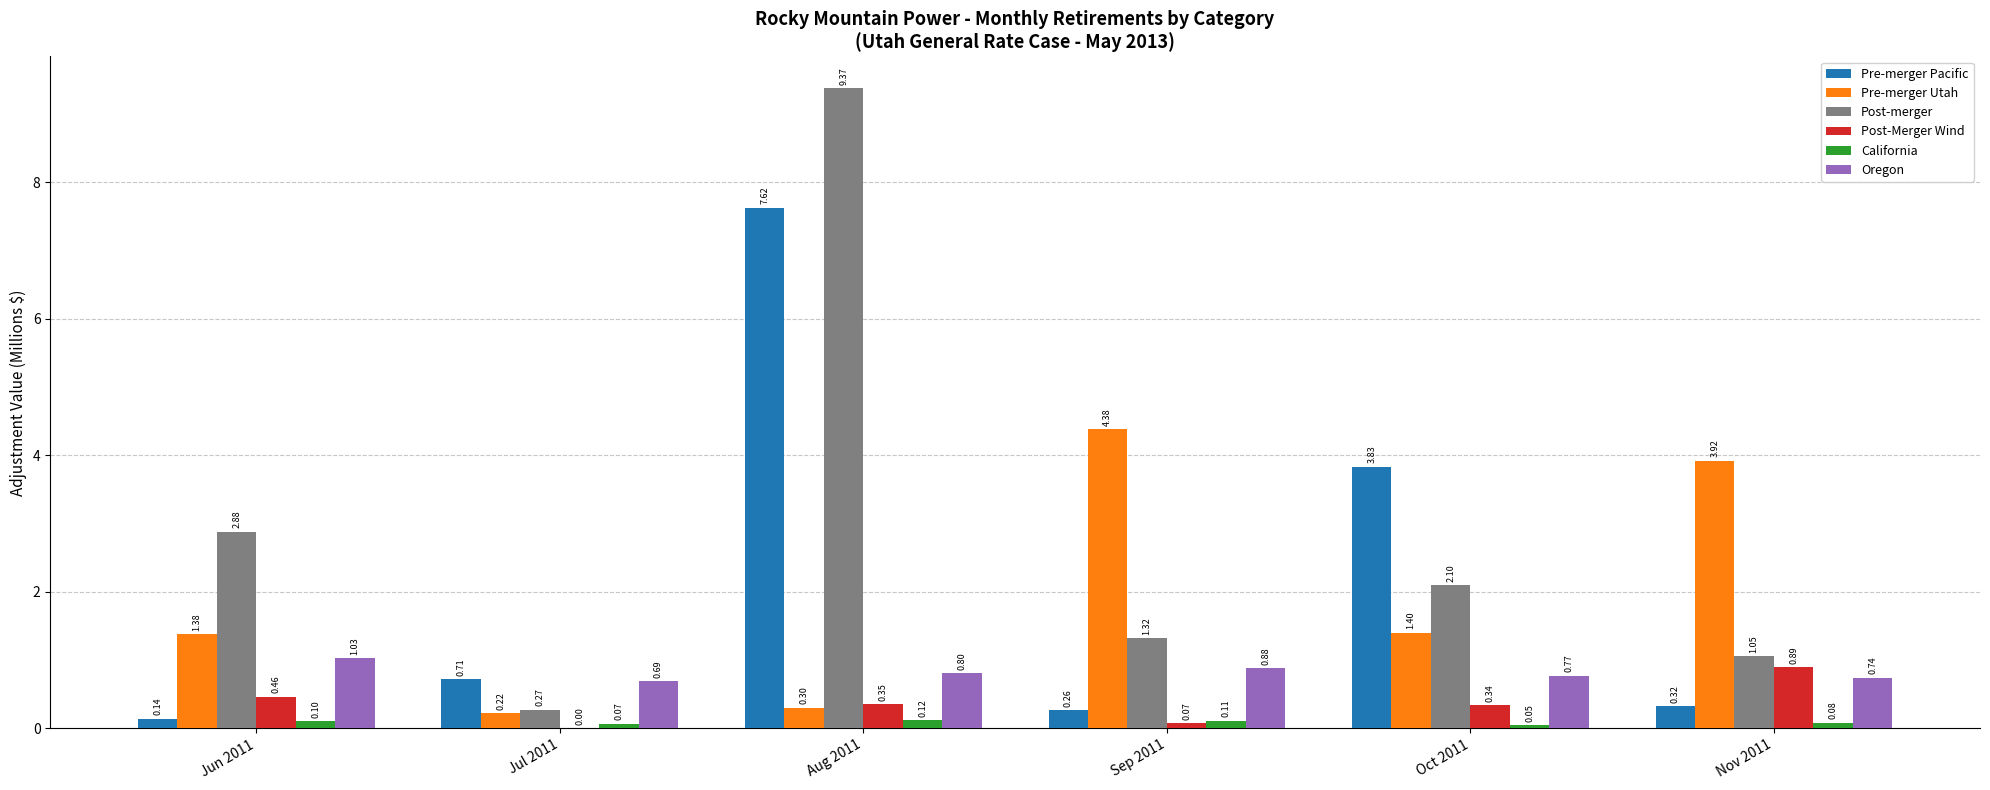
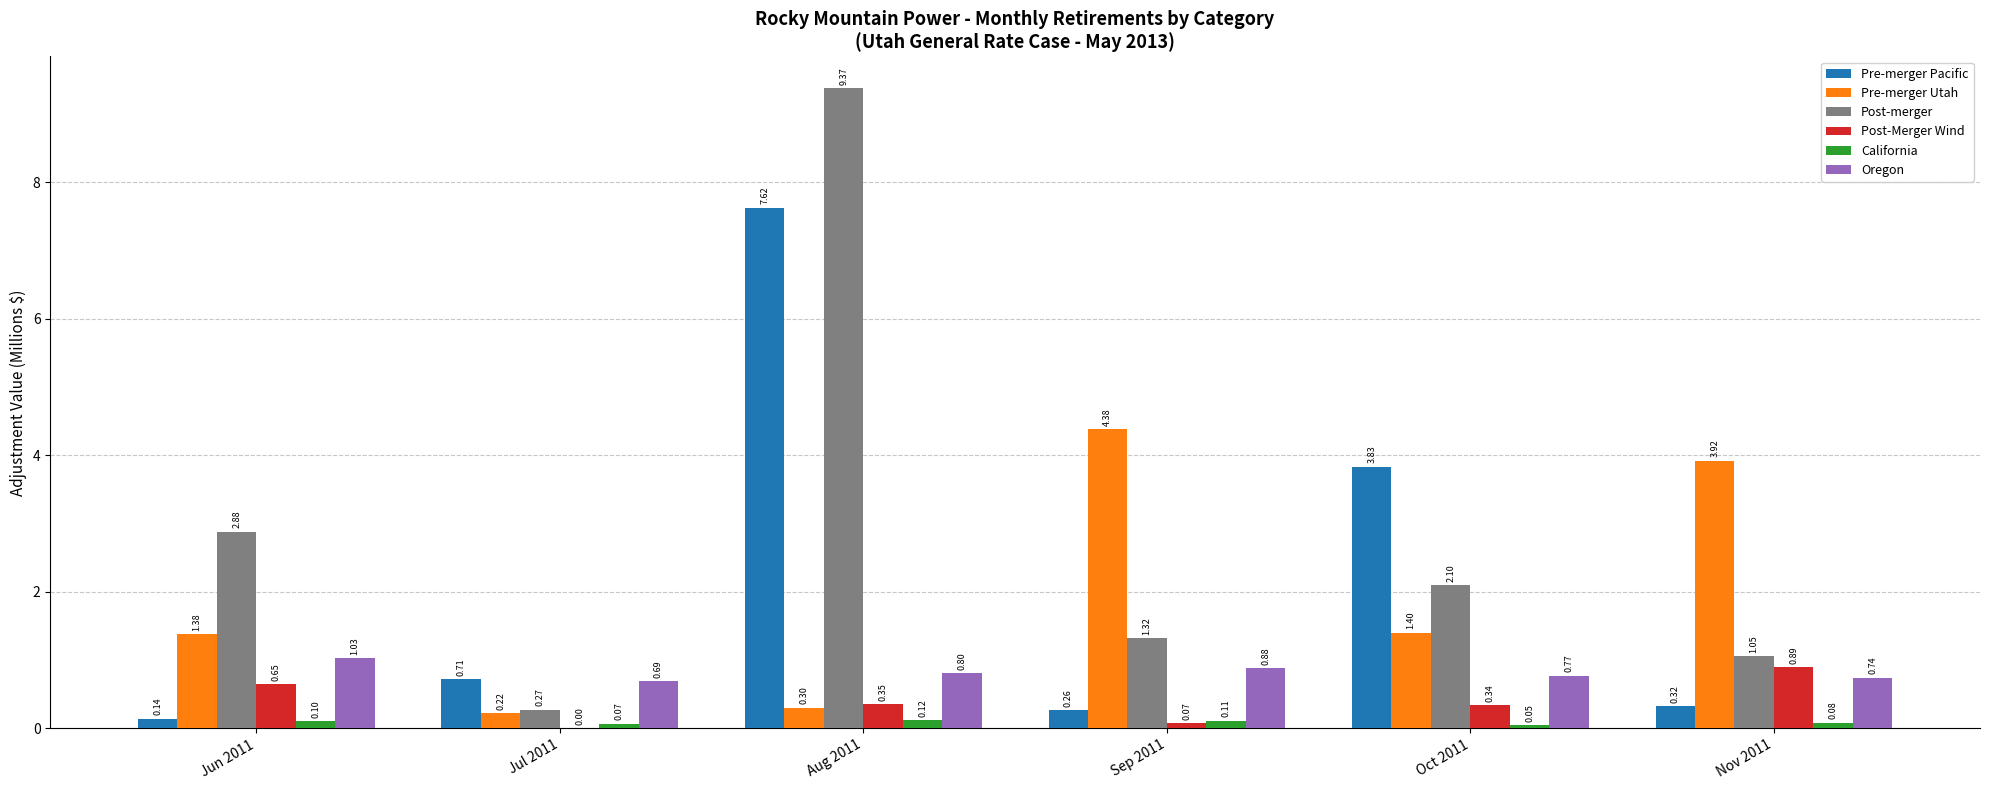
Post-Merger Wind, Jun 2011: 0.46 -> 0.65
